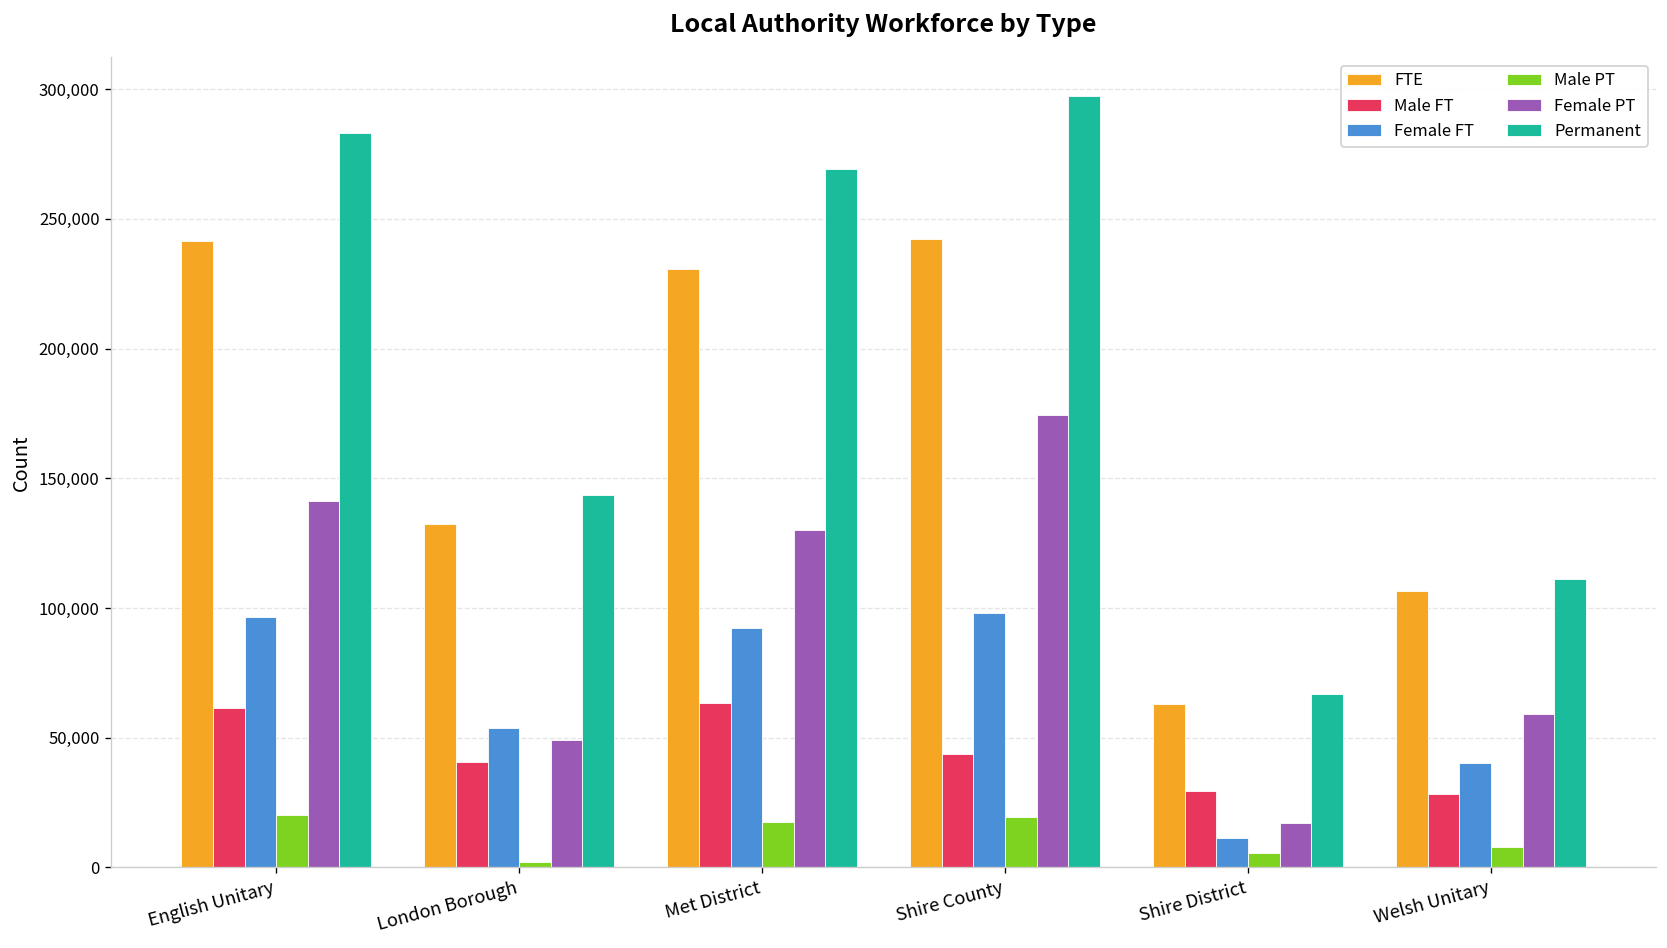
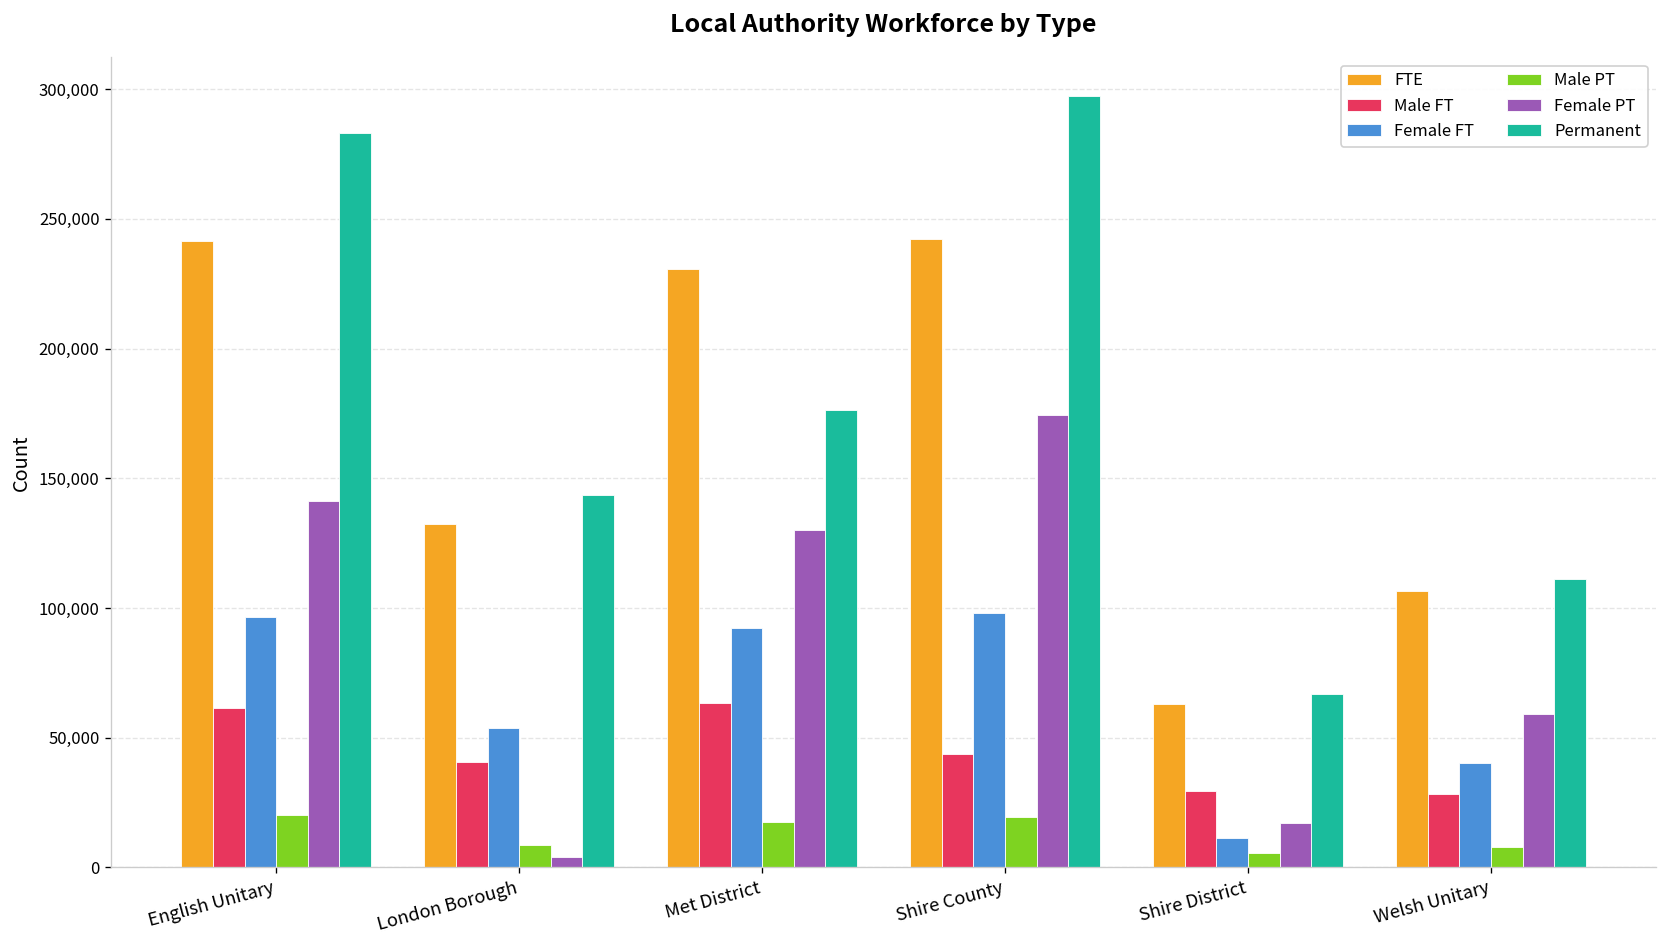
Male PT, London Borough: 2,000 -> 9,000
Female PT, London Borough: 49,000 -> 4,000
Permanent, Met District: 269,000 -> 177,000
